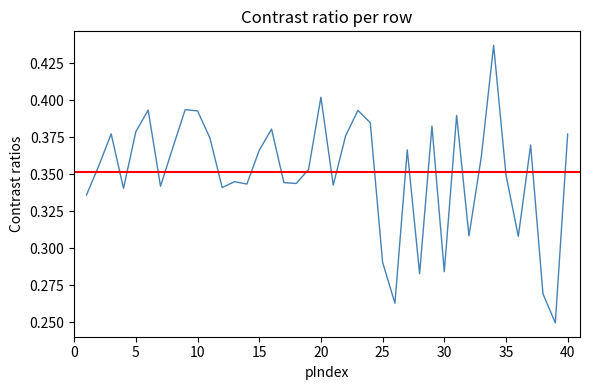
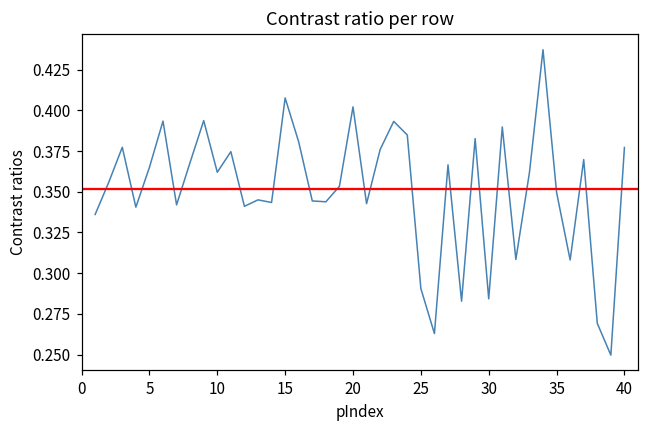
5: 0.379 -> 0.365
10: 0.393 -> 0.362
15: 0.366 -> 0.408
